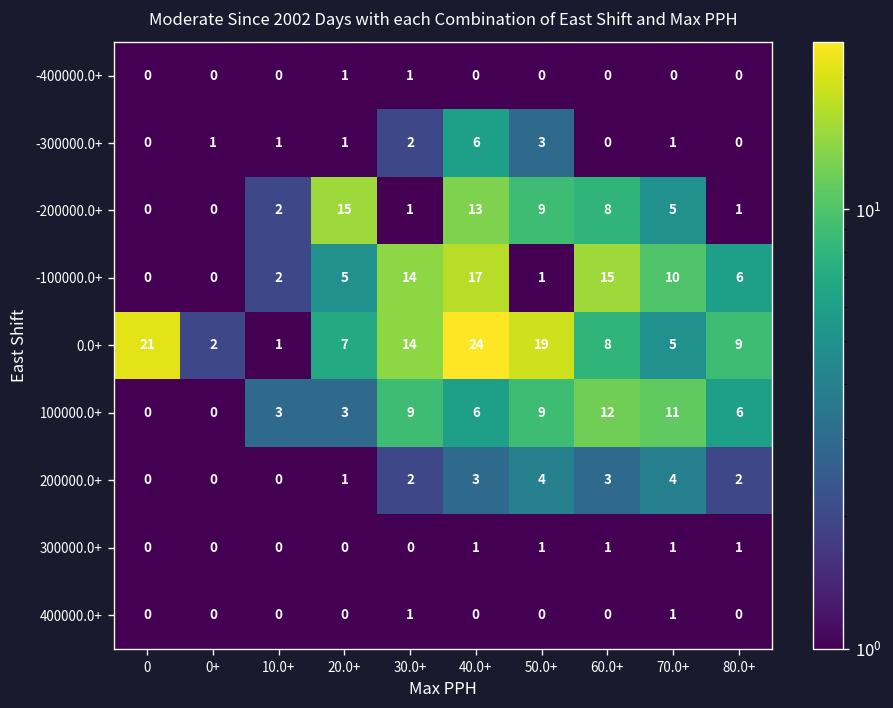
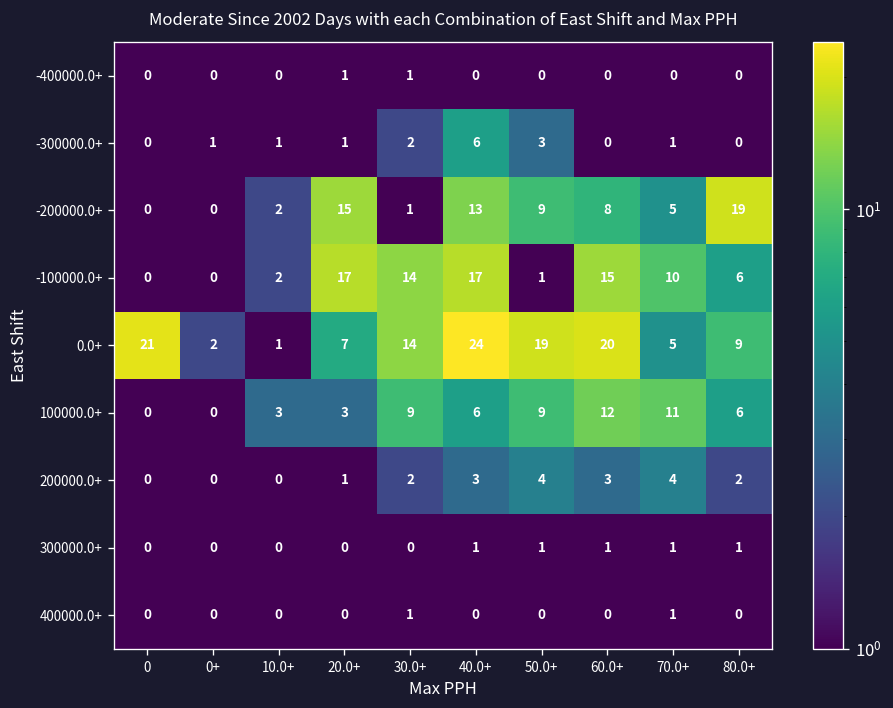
-200000.0+, 80.0+: 1 -> 19
-100000.0+, 20.0+: 5 -> 17
0.0+, 60.0+: 8 -> 20
